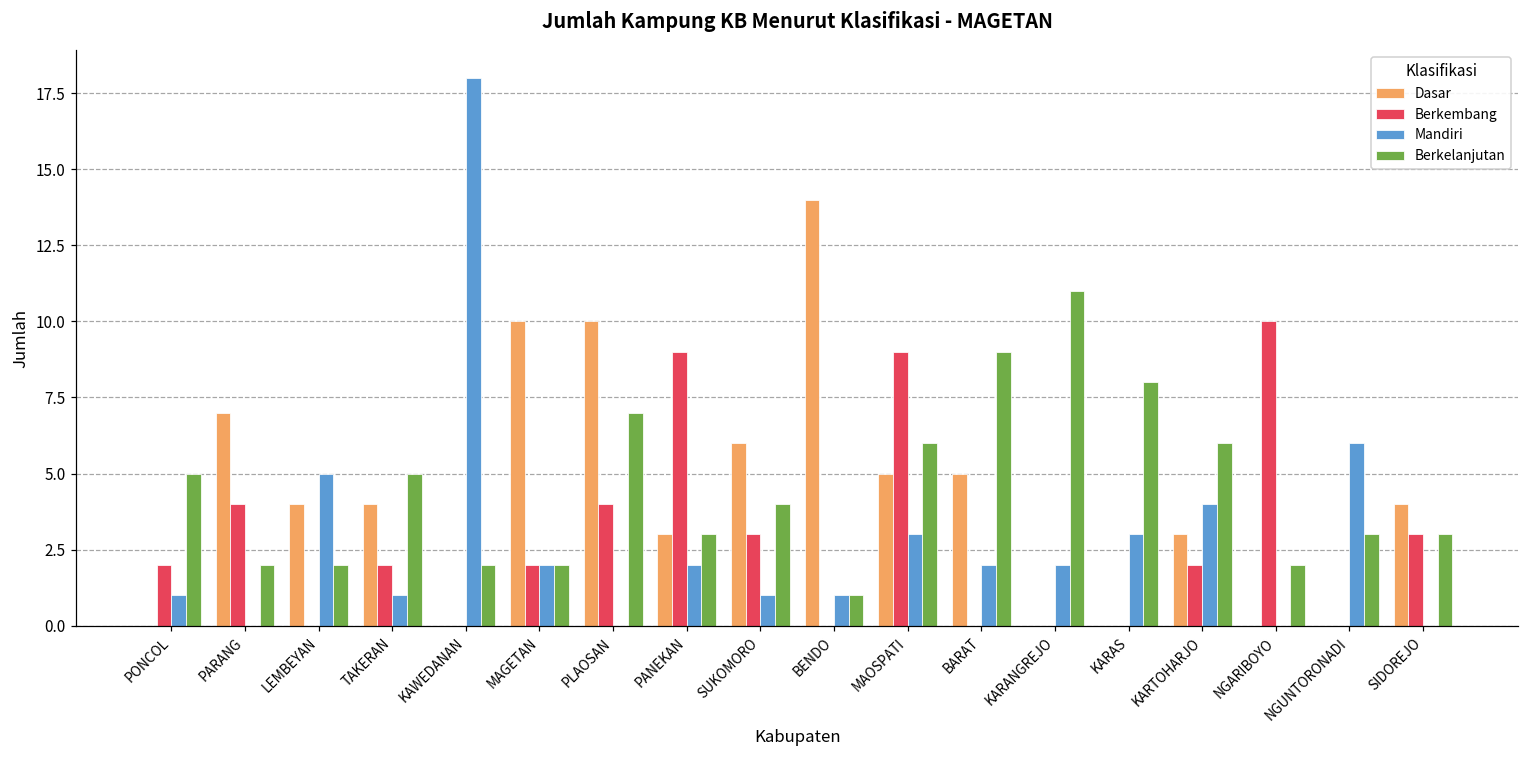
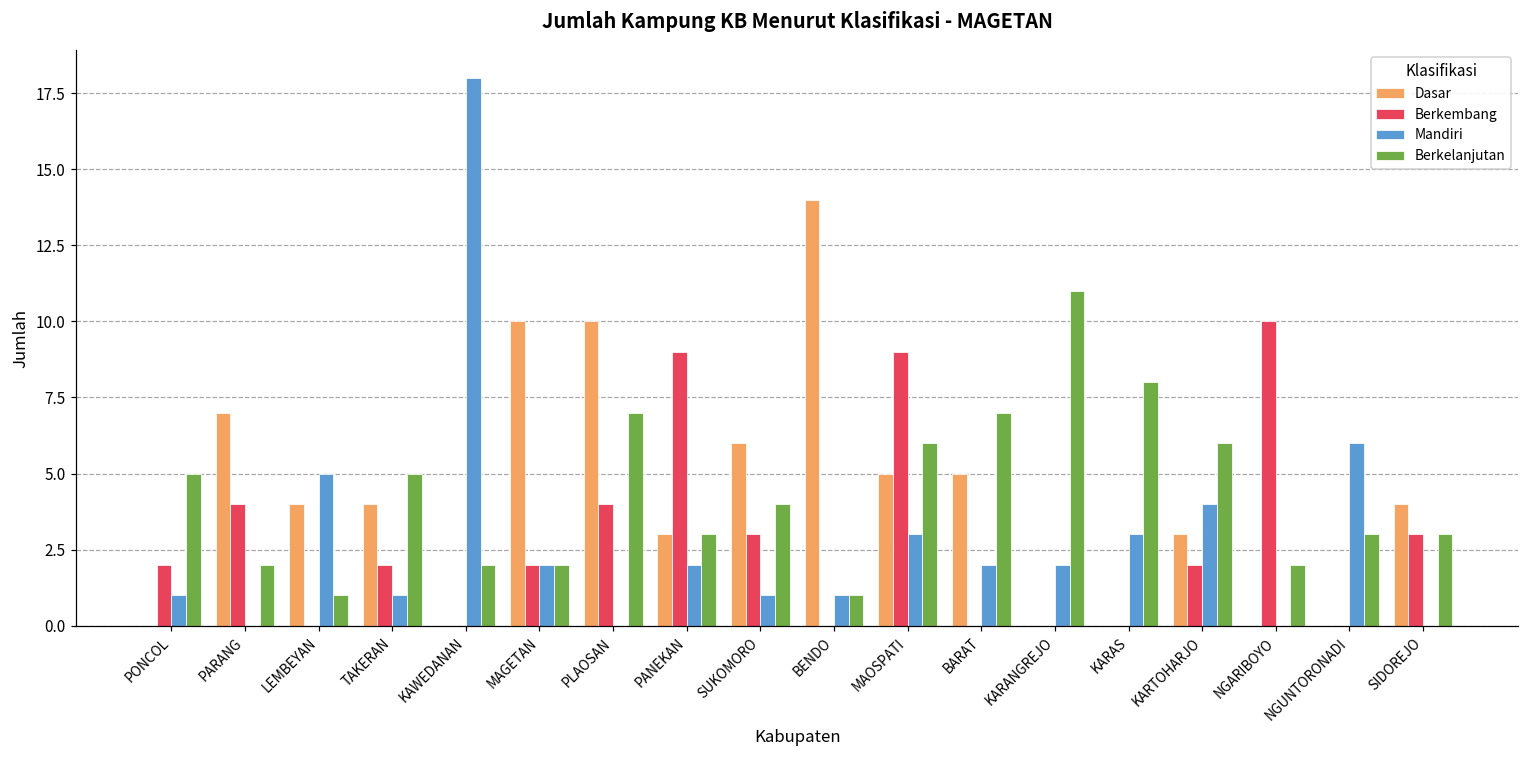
Berkelanjutan, LEMBEYAN: 2 -> 1
Berkelanjutan, BARAT: 9 -> 7
